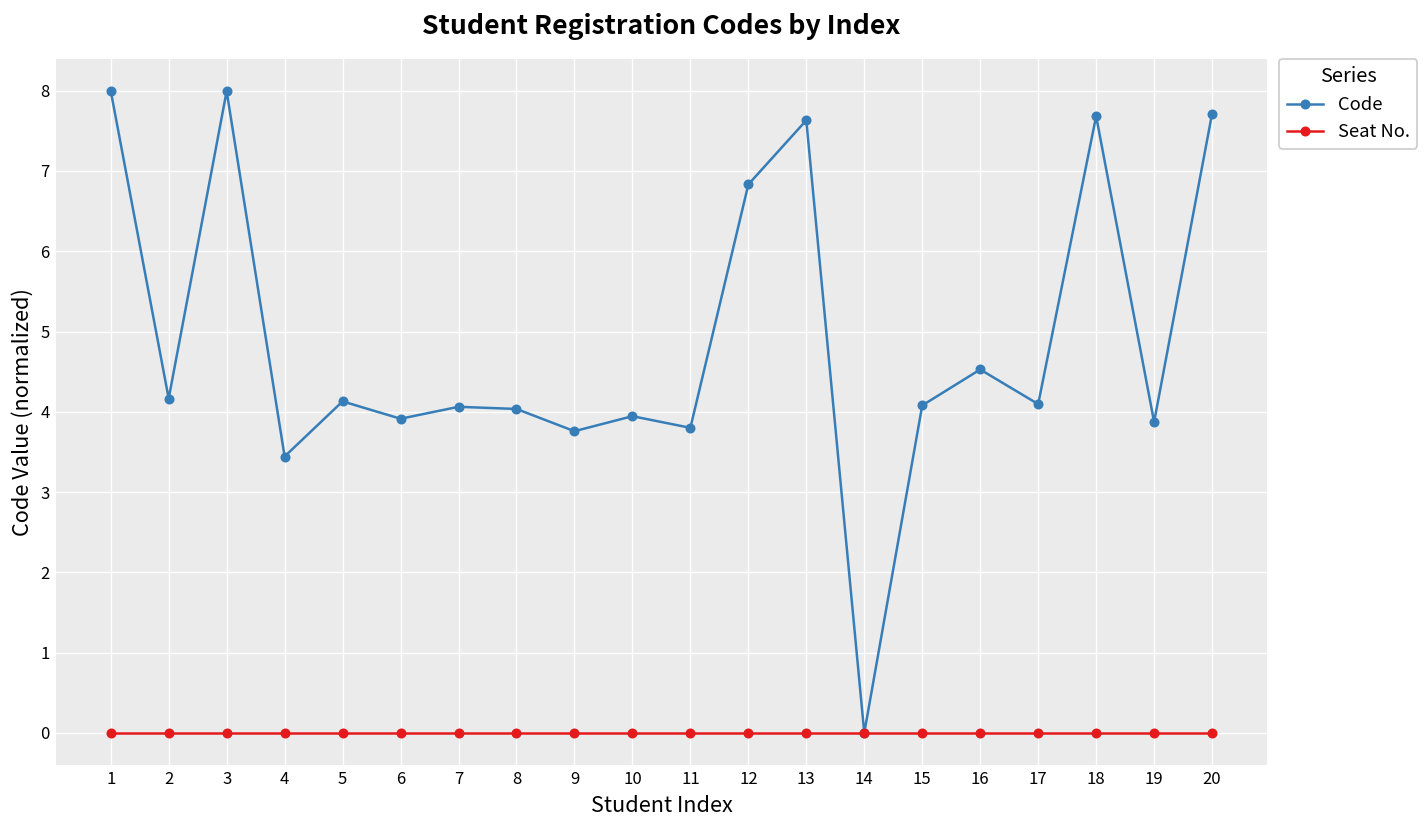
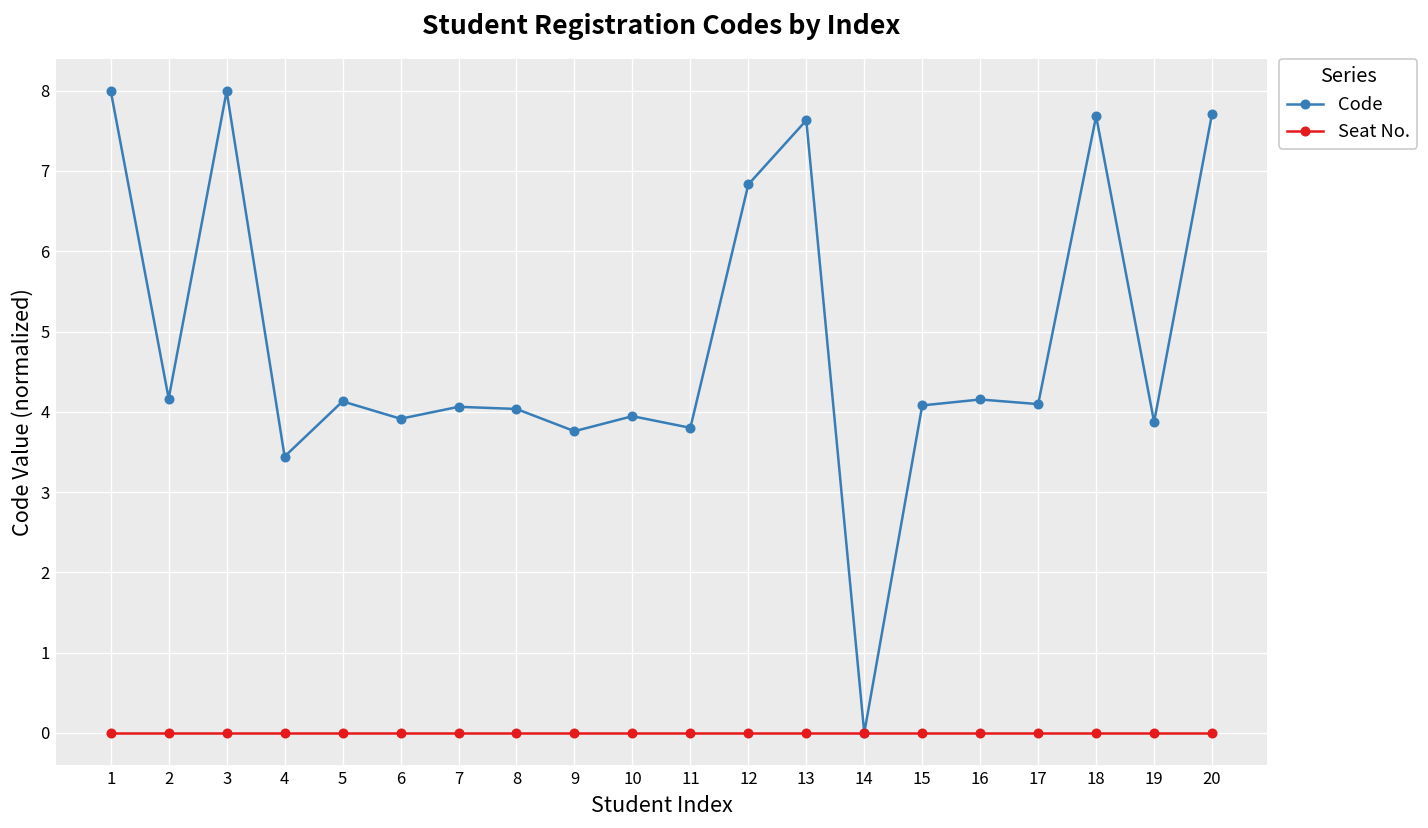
Code, 16: 4.5 -> 4.2
